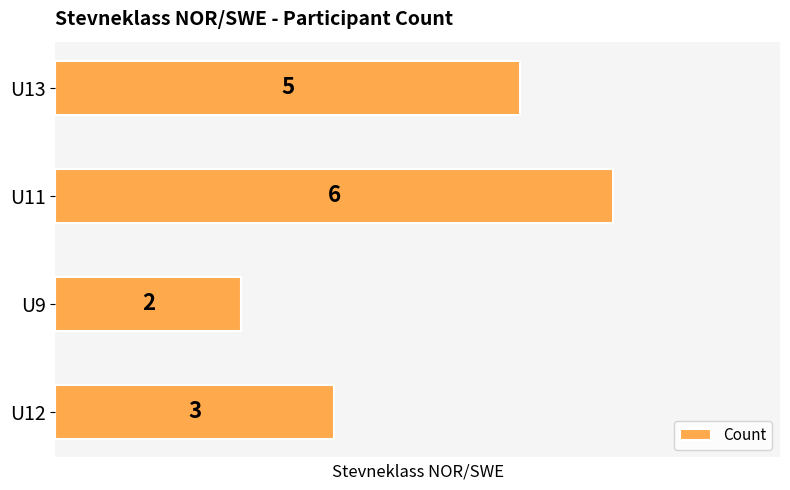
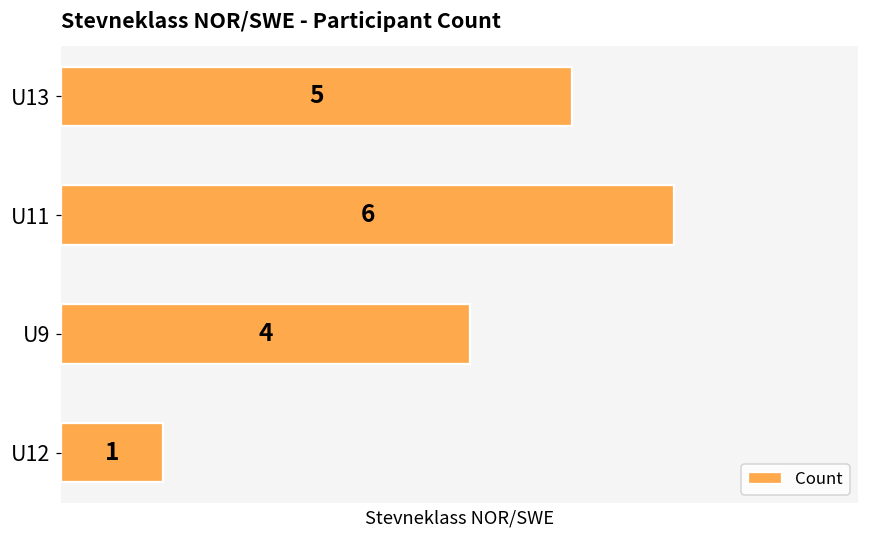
U9: 2 -> 4
U12: 3 -> 1
